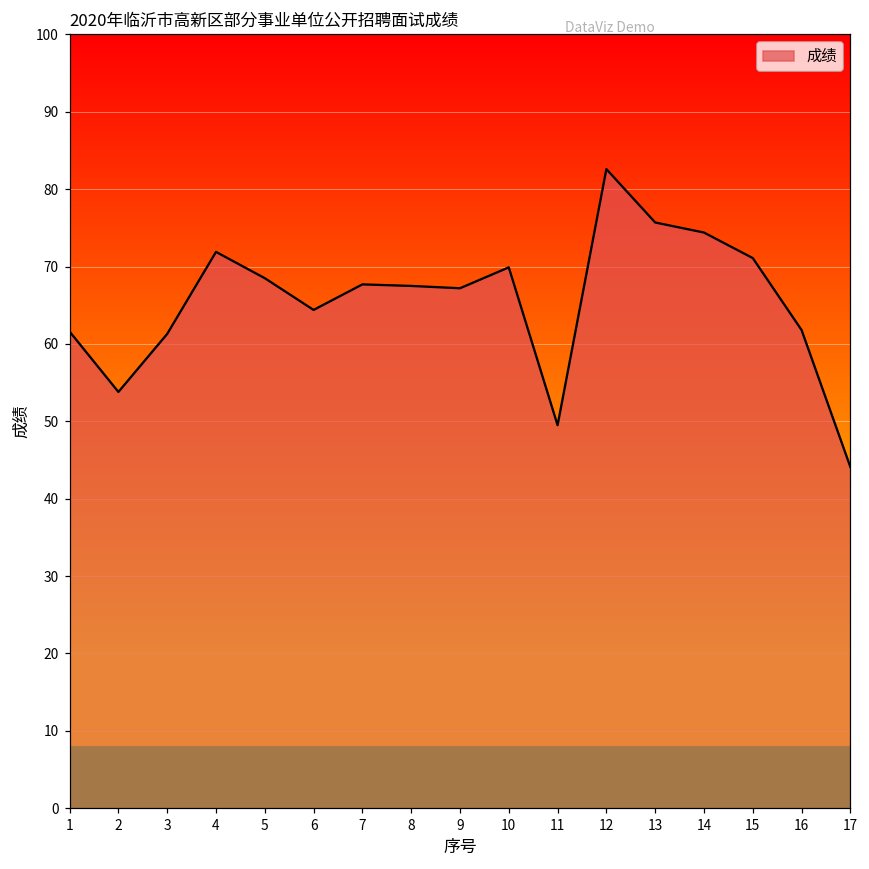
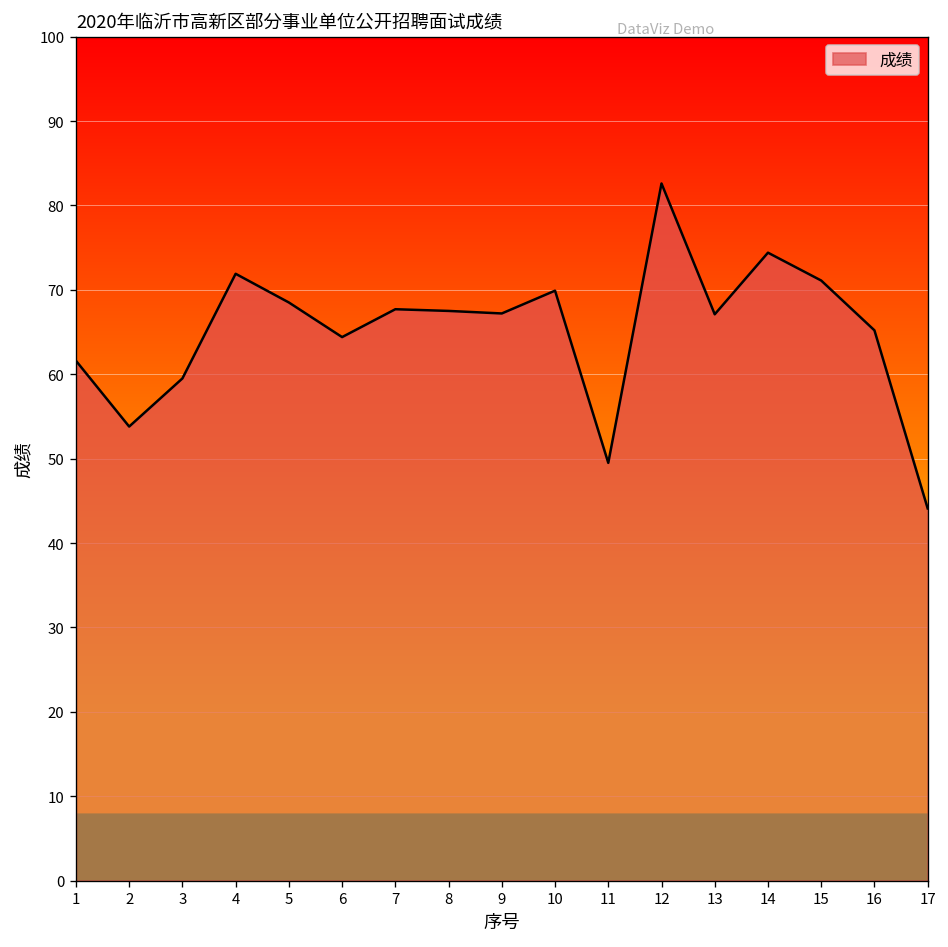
3: 61 -> 60
13: 76 -> 67
16: 62 -> 65
